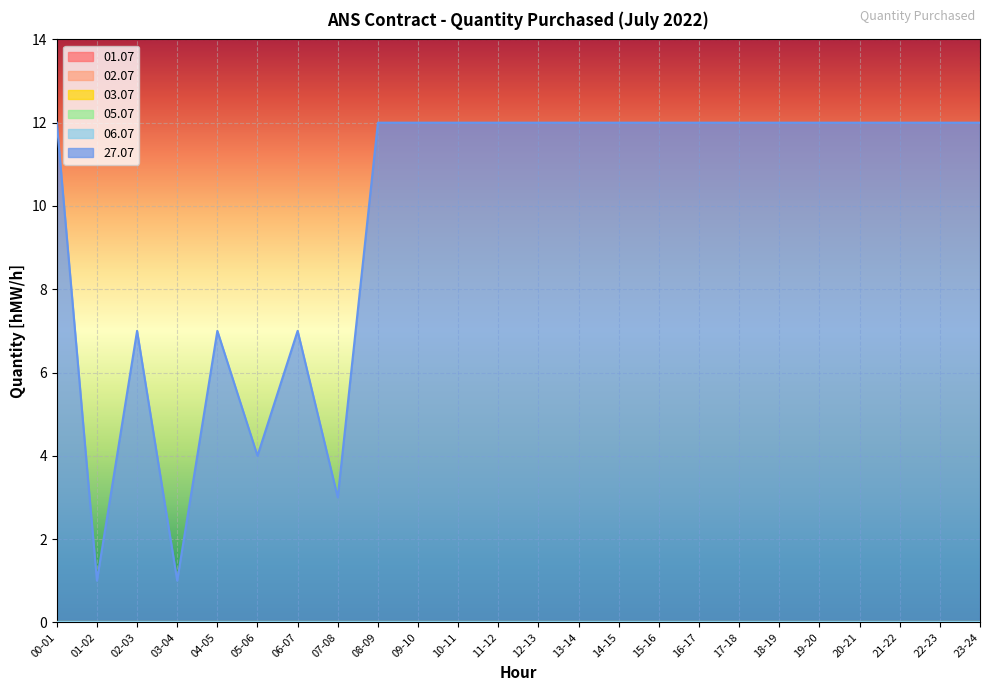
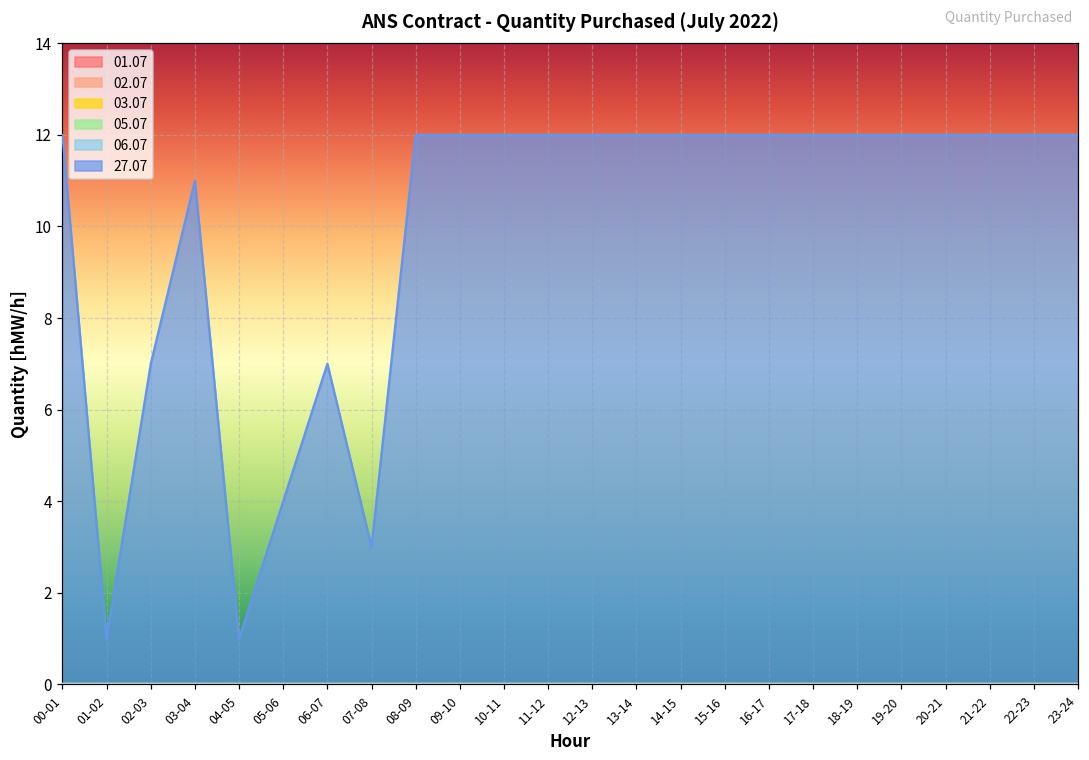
27.07, 03-04: 1 -> 11
27.07, 04-05: 7 -> 1
